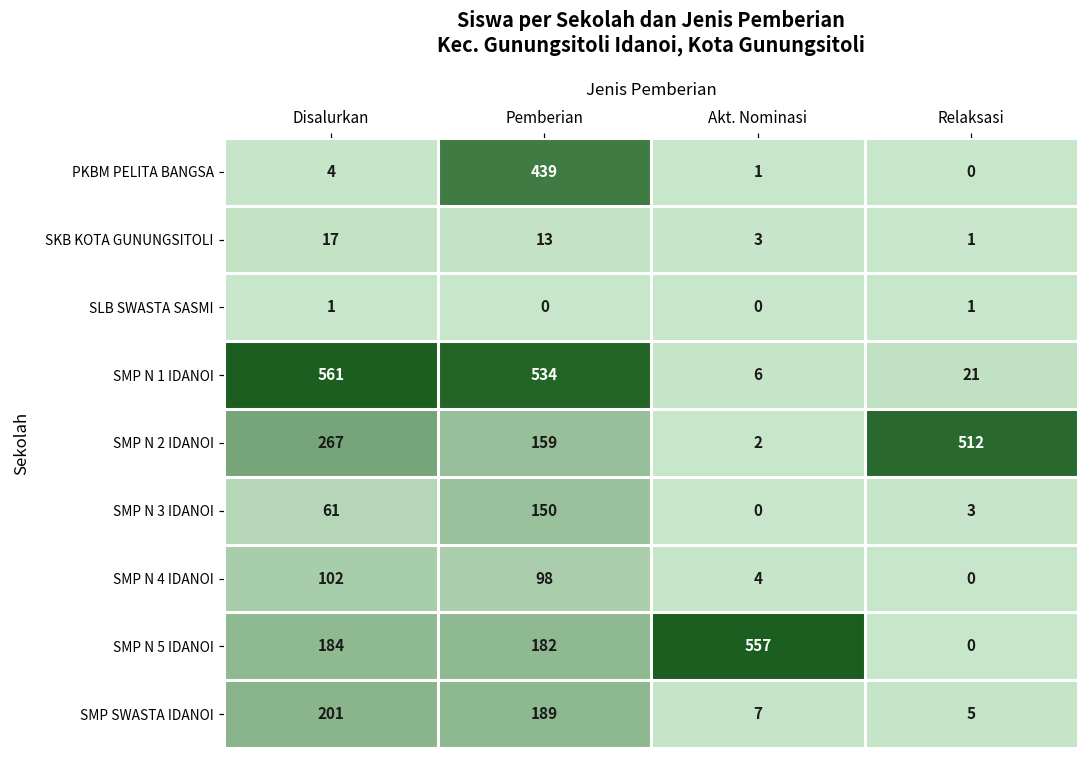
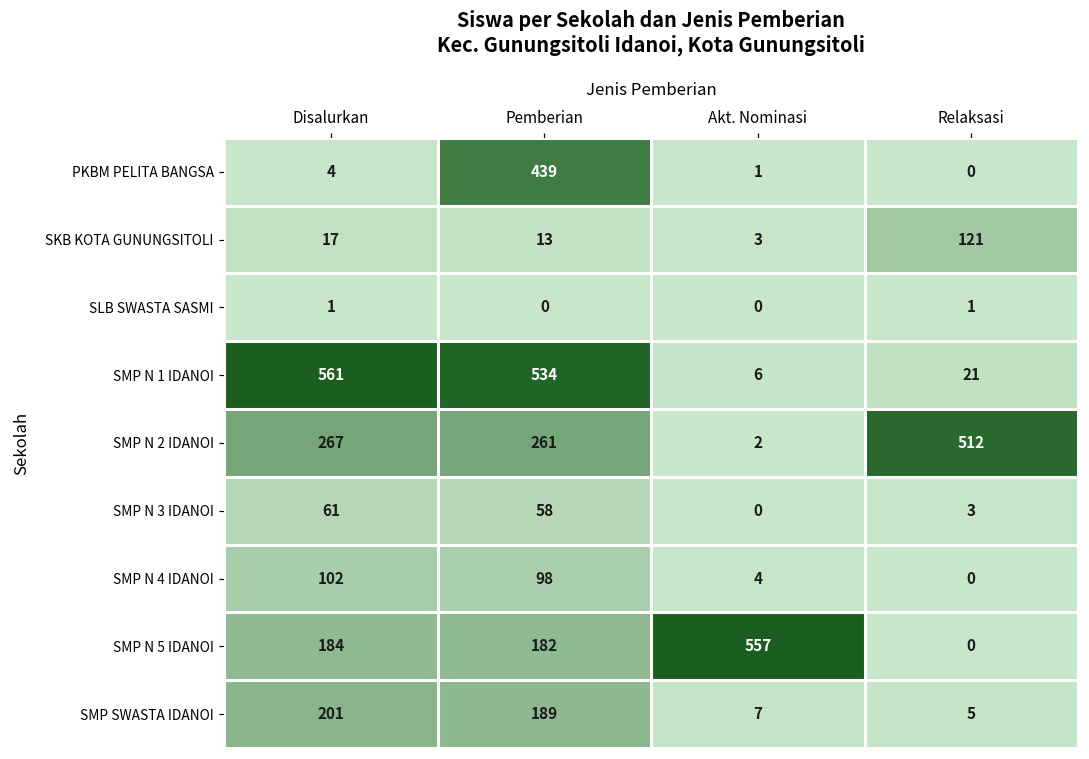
SKB KOTA GUNUNGSITOLI, Relaksasi: 1 -> 121
SMP N 2 IDANOI, Pemberian: 159 -> 261
SMP N 3 IDANOI, Pemberian: 150 -> 58
